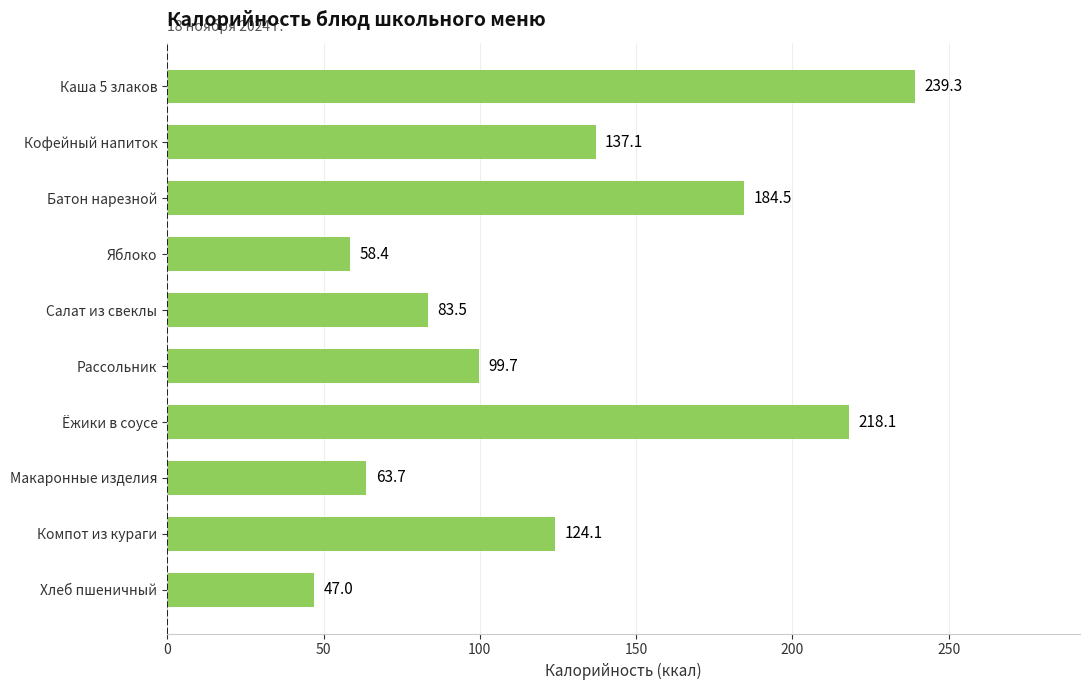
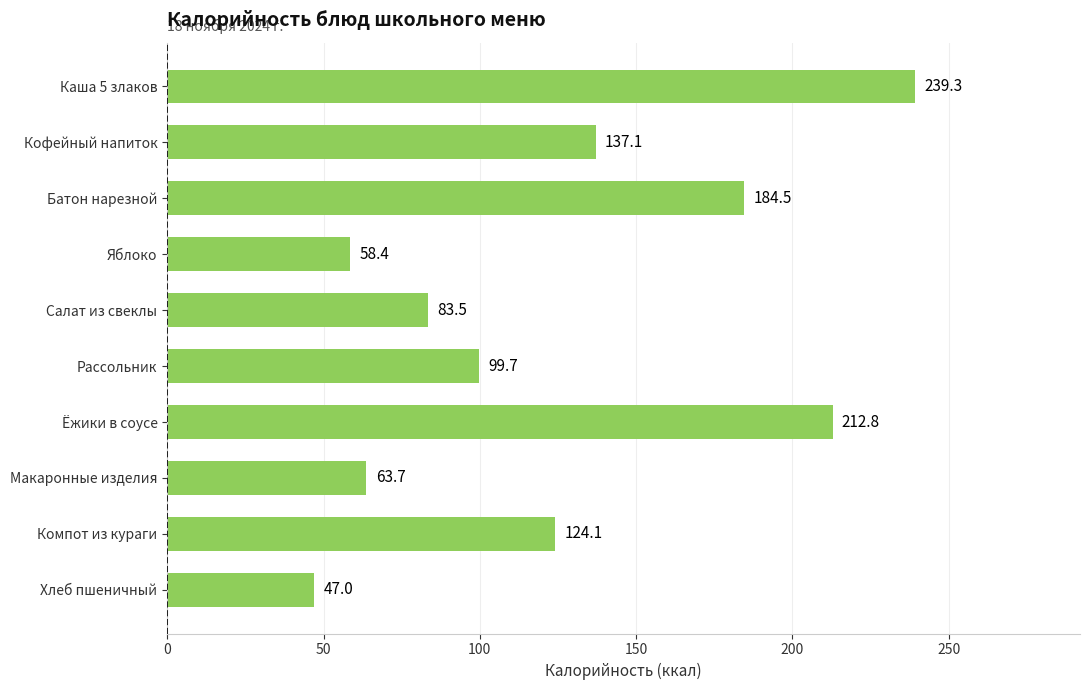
Ёжики в соусе: 218.1 -> 212.8
